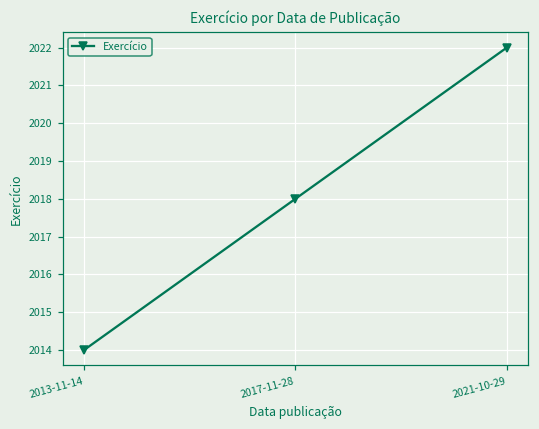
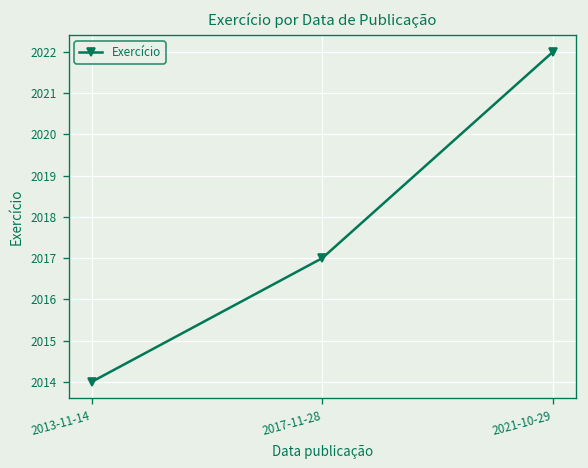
2017-11-28: 2018 -> 2017
